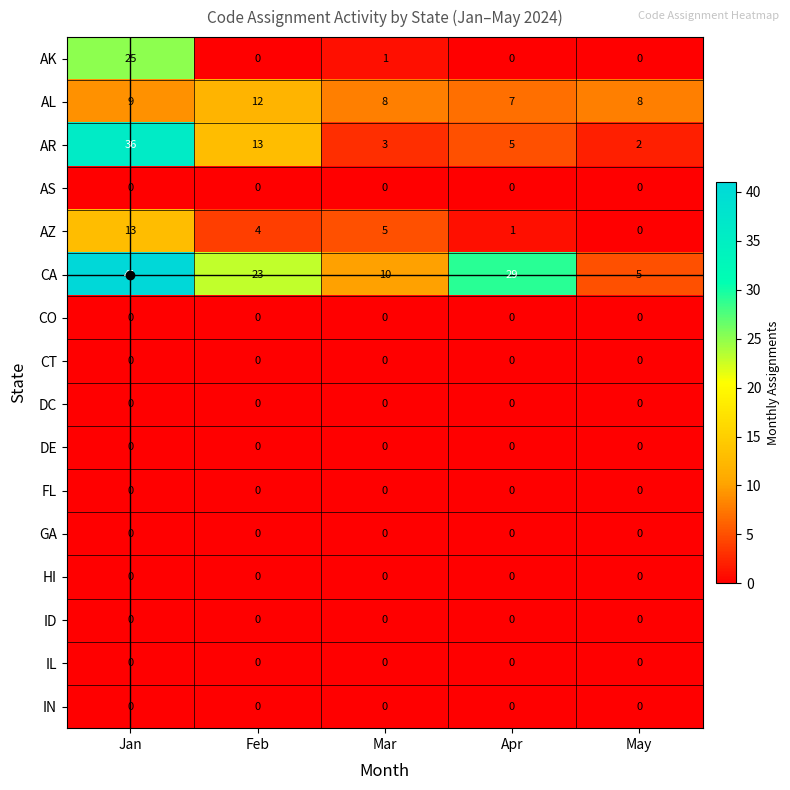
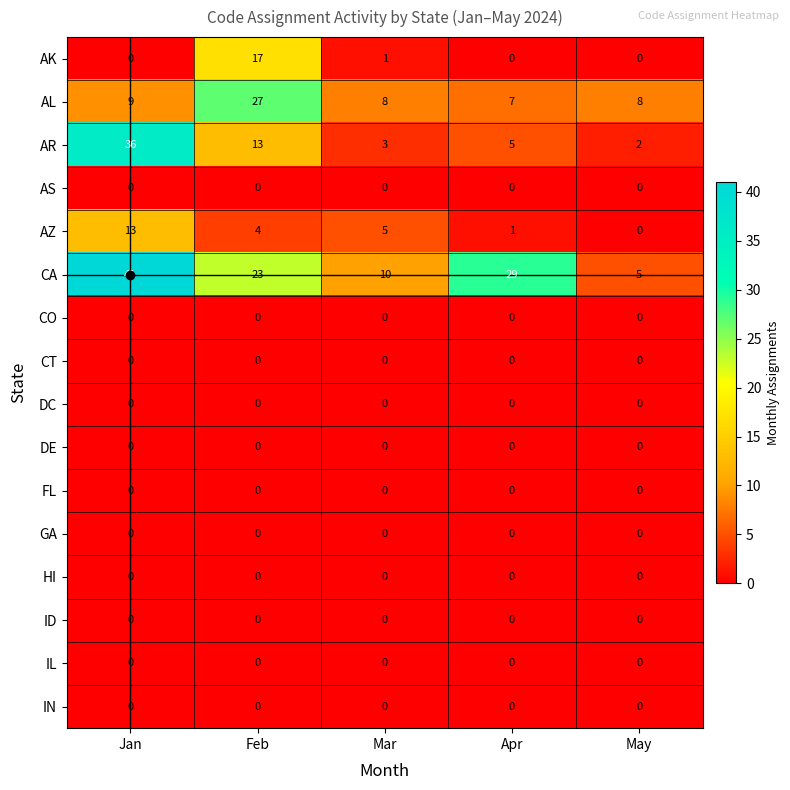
AK, Jan: 25 -> 0
AK, Feb: 0 -> 17
AL, Feb: 12 -> 27
